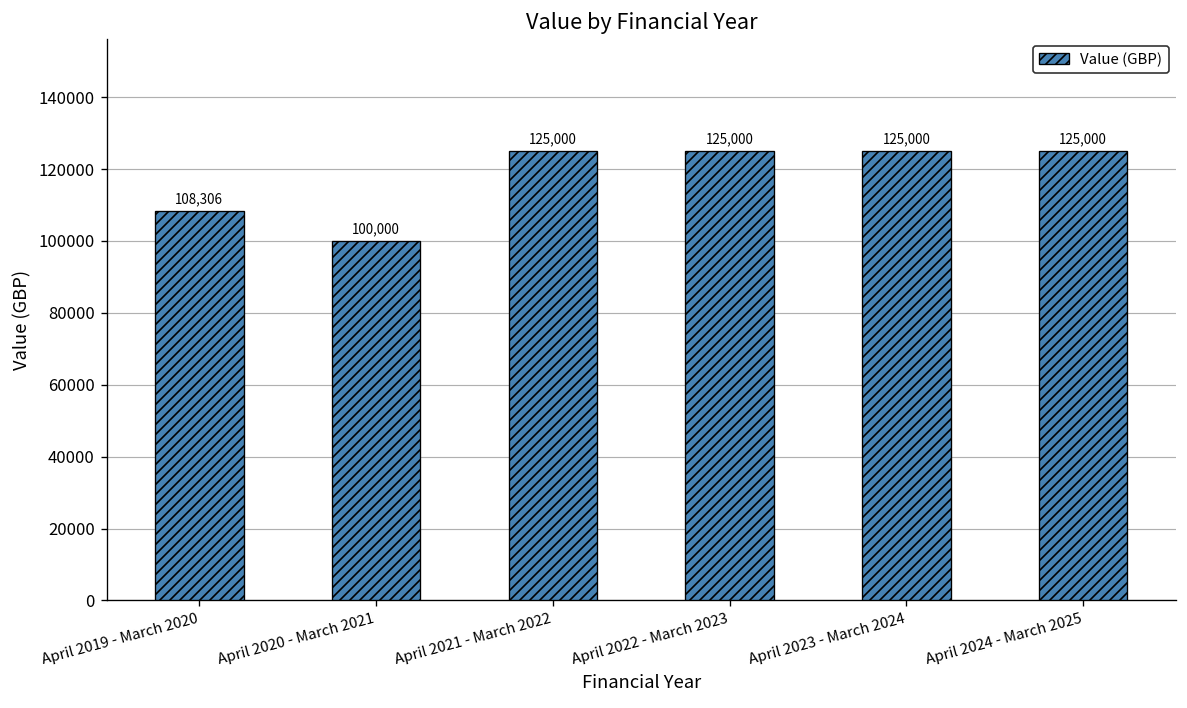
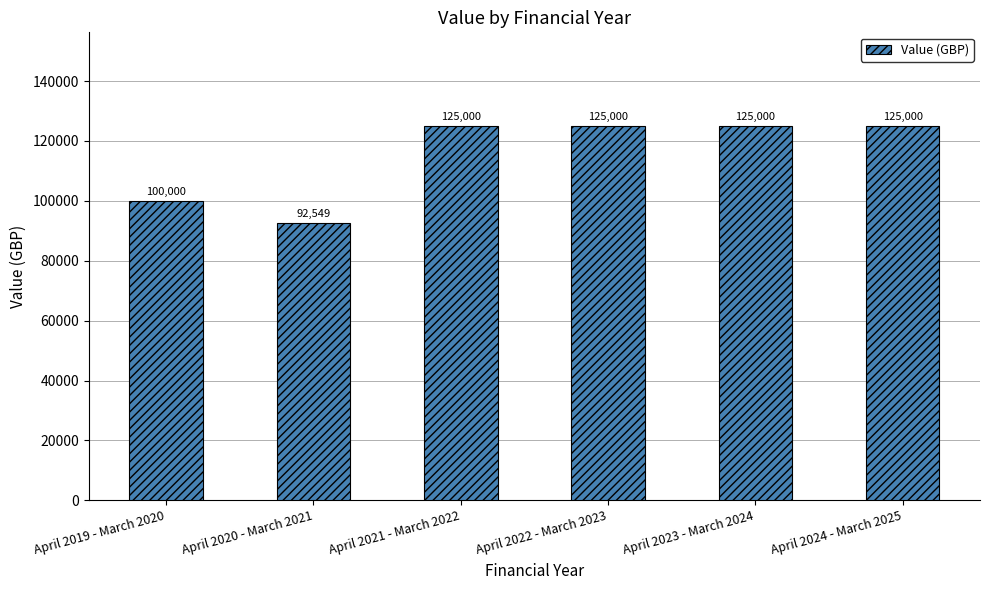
April 2019 - March 2020: 108,306 -> 100,000
April 2020 - March 2021: 100,000 -> 92,549
